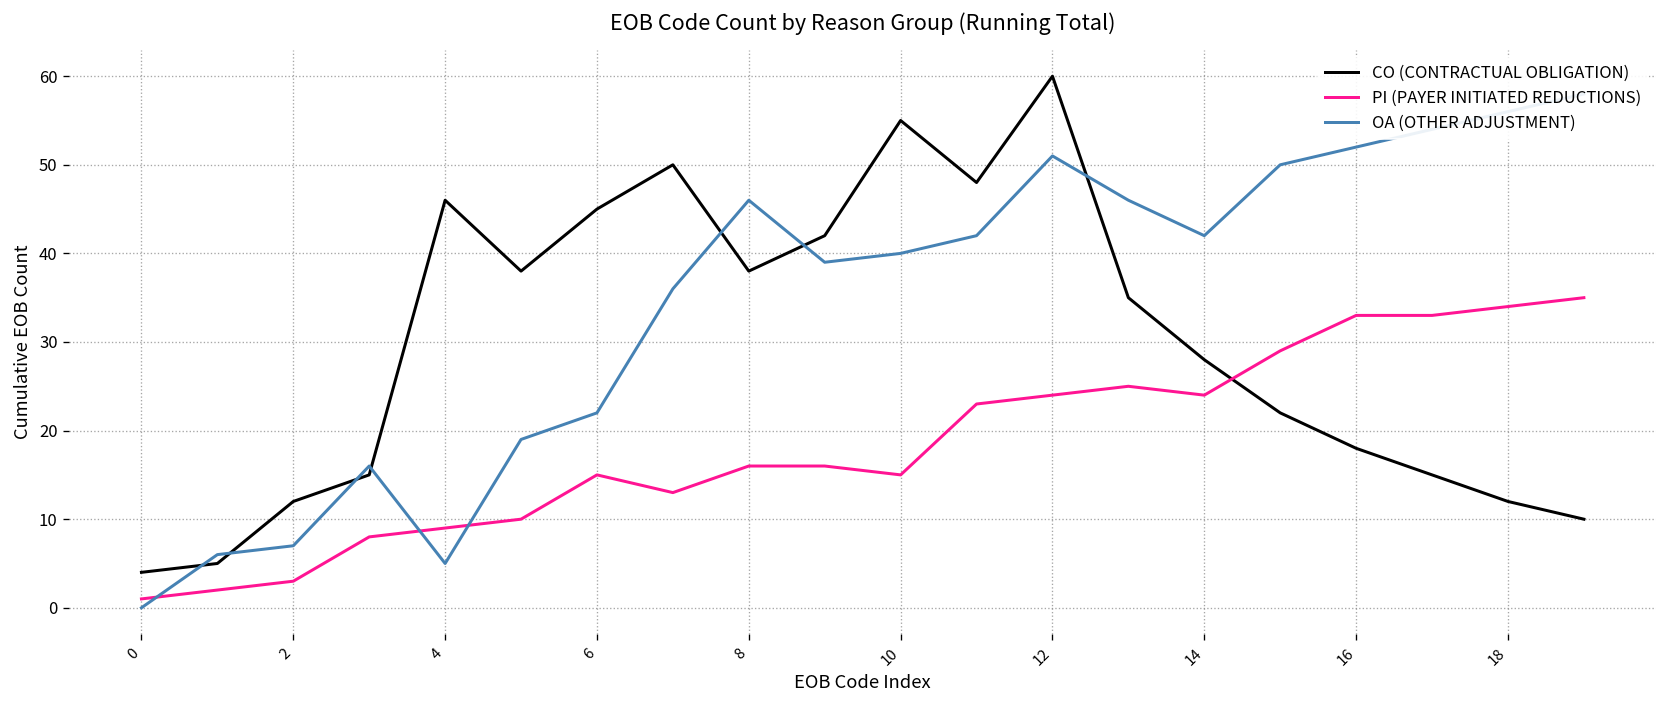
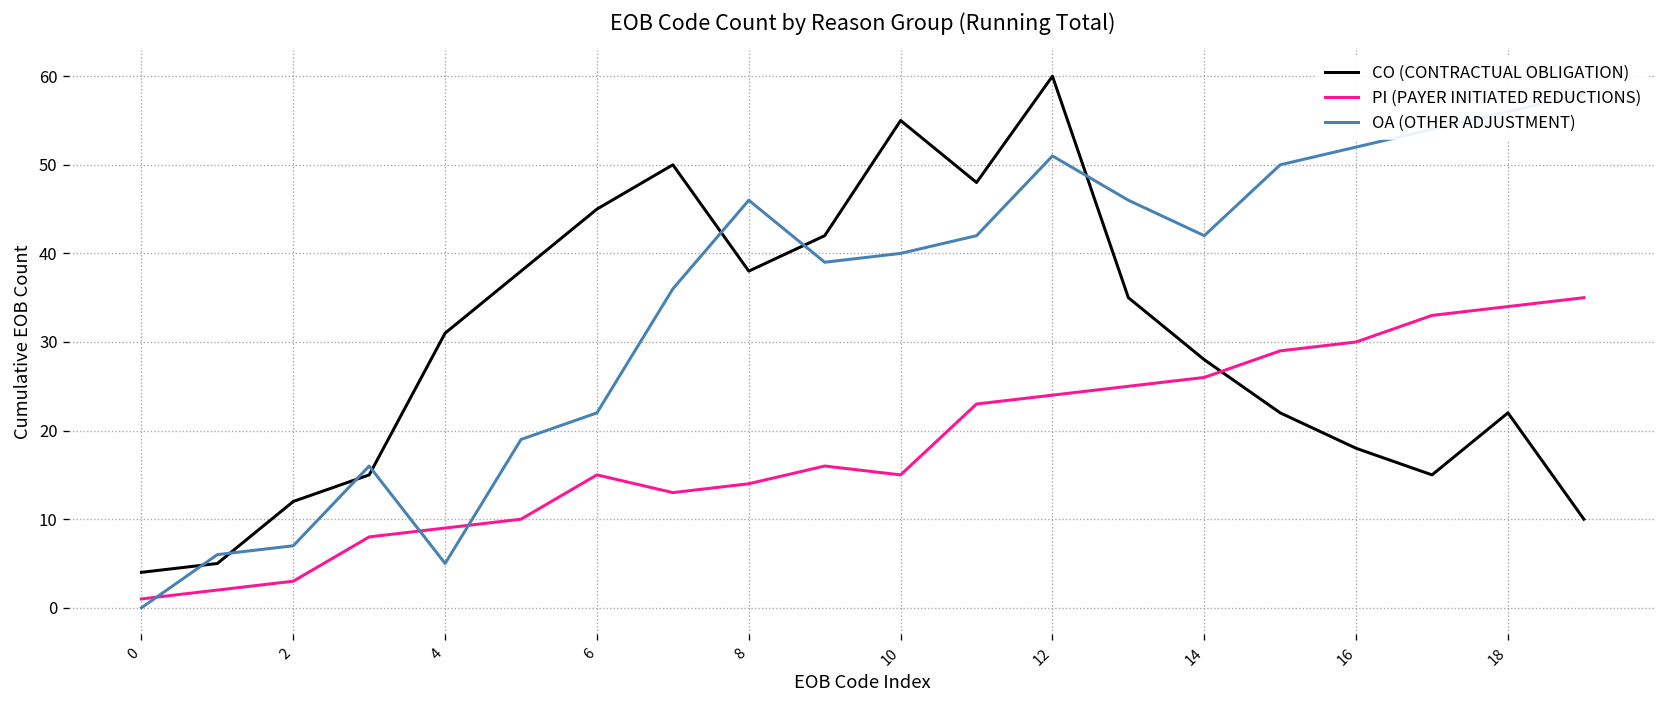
CO (CONTRACTUAL OBLIGATION), 4: 46 -> 31
PI (PAYER INITIATED REDUCTIONS), 8: 16 -> 14
PI (PAYER INITIATED REDUCTIONS), 14: 24 -> 26
PI (PAYER INITIATED REDUCTIONS), 16: 33 -> 30
CO (CONTRACTUAL OBLIGATION), 18: 12 -> 22
